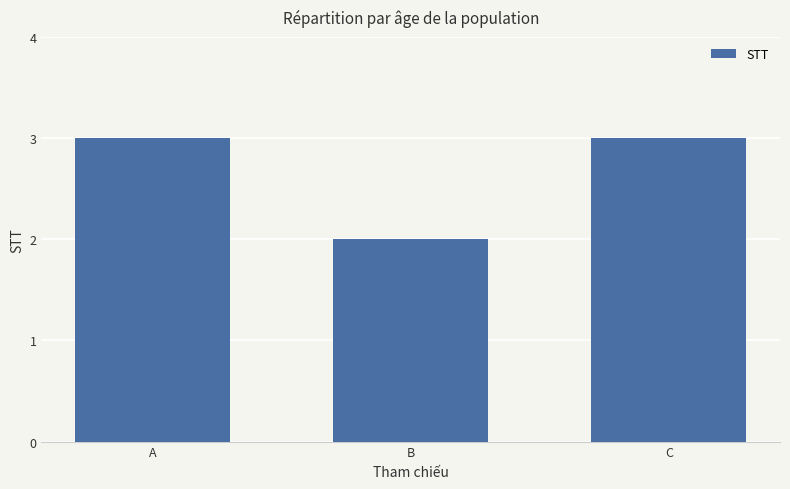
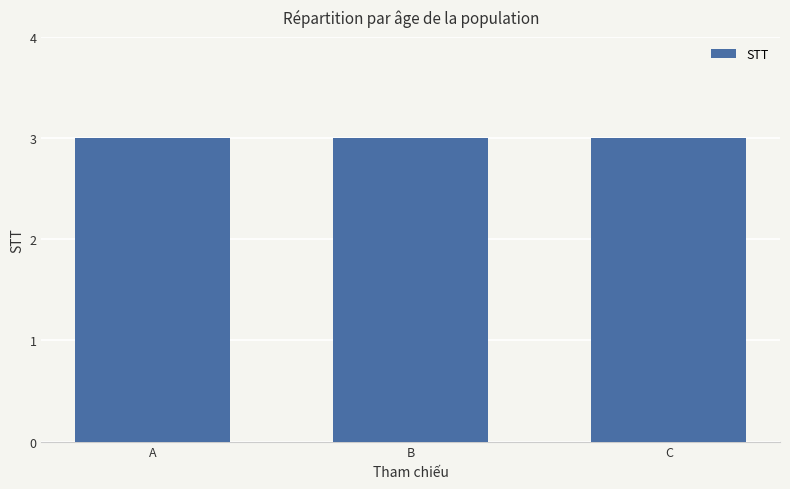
B: 2 -> 3
